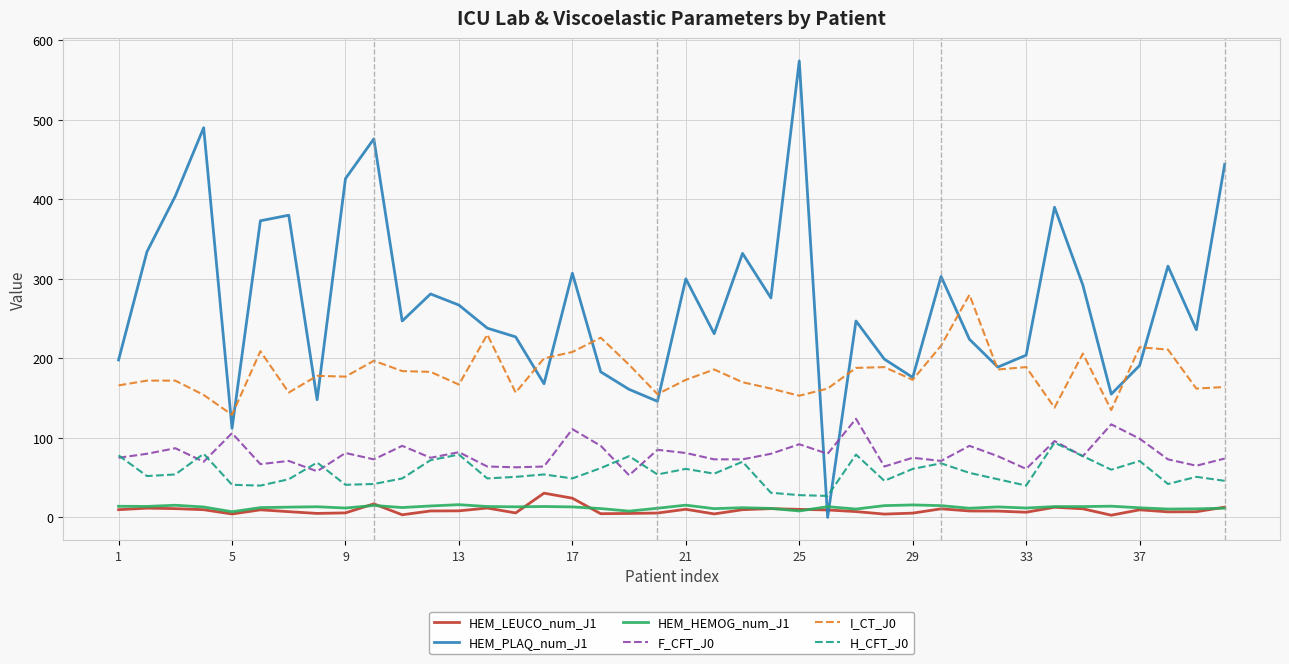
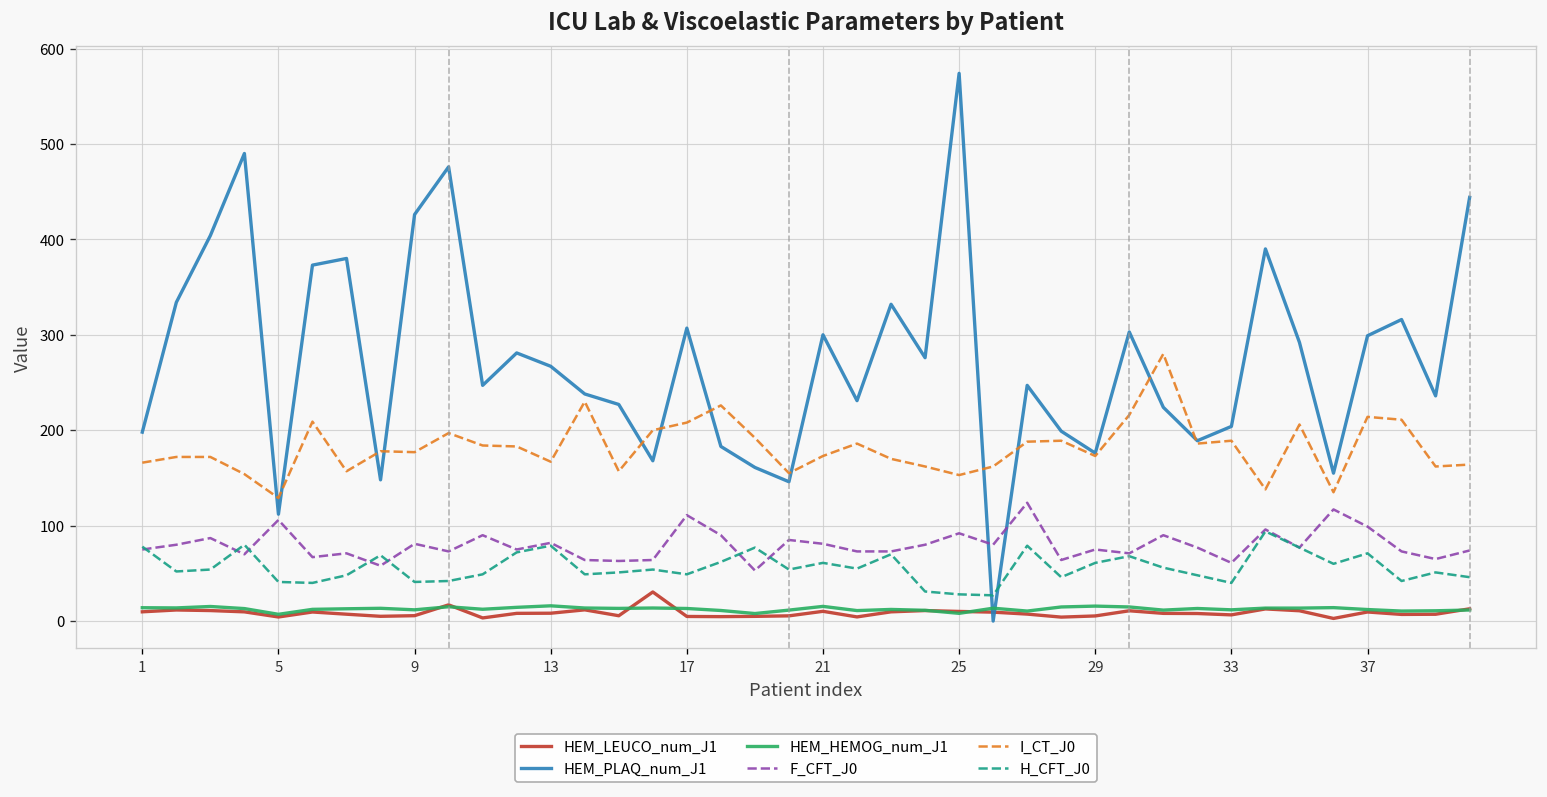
HEM_LEUCO_num_J1, 17: 20 -> 0
HEM_PLAQ_num_J1, 37: 190 -> 300
